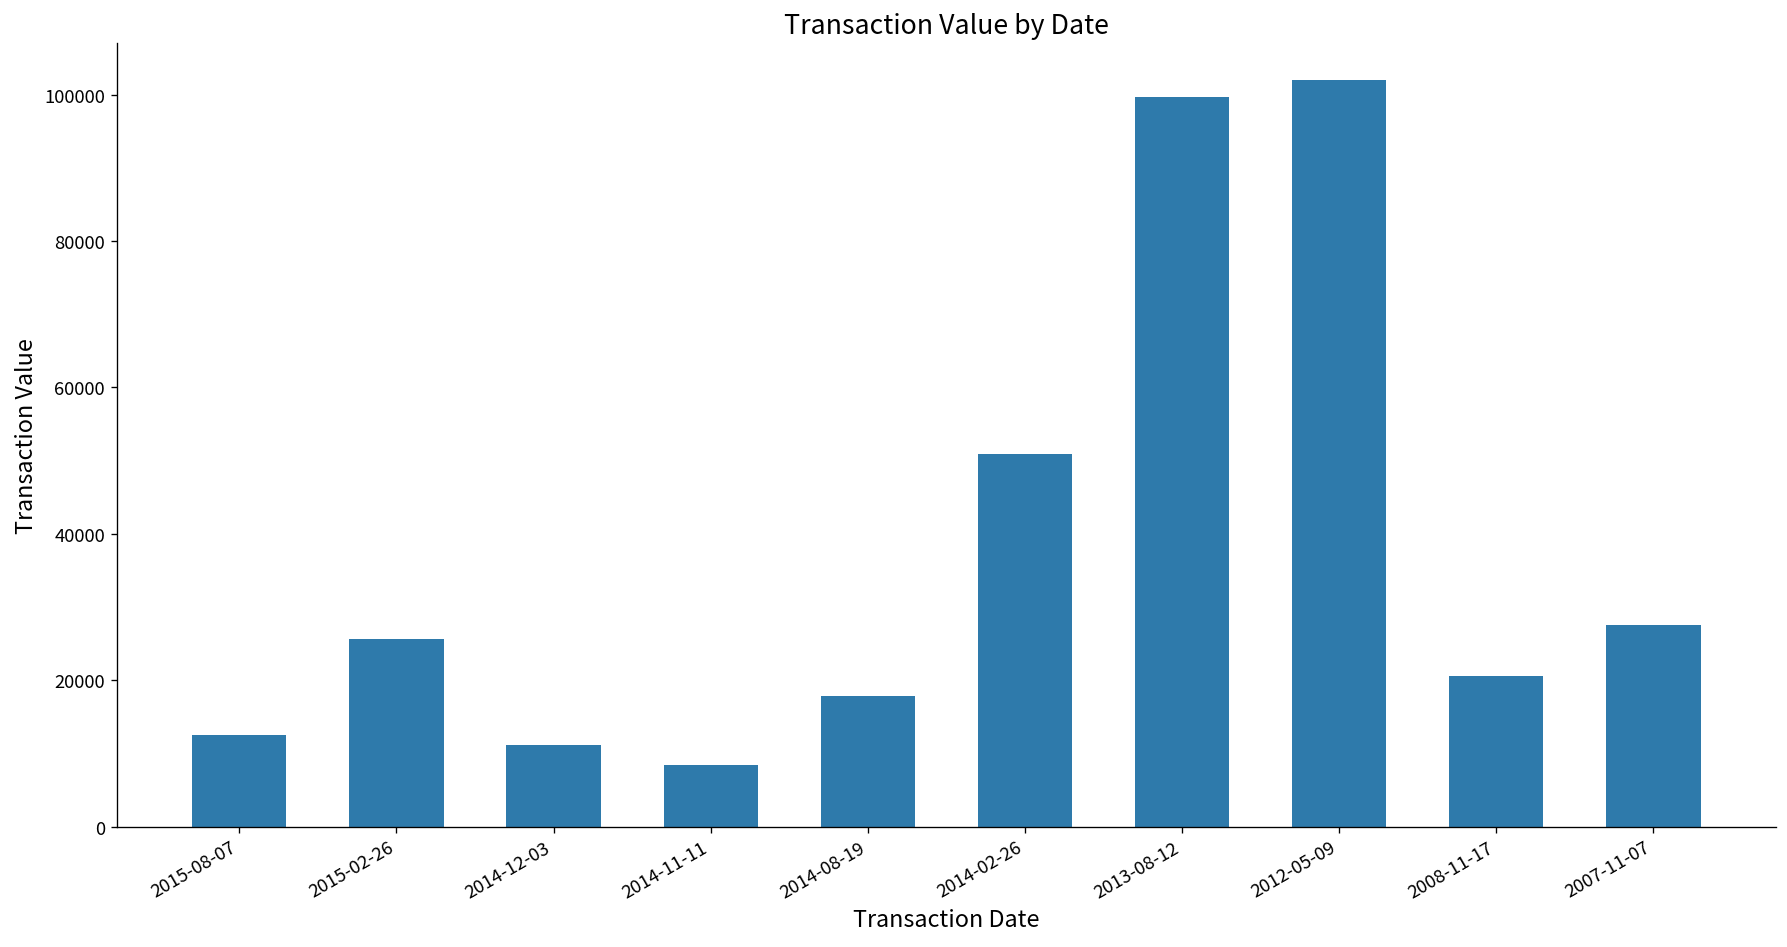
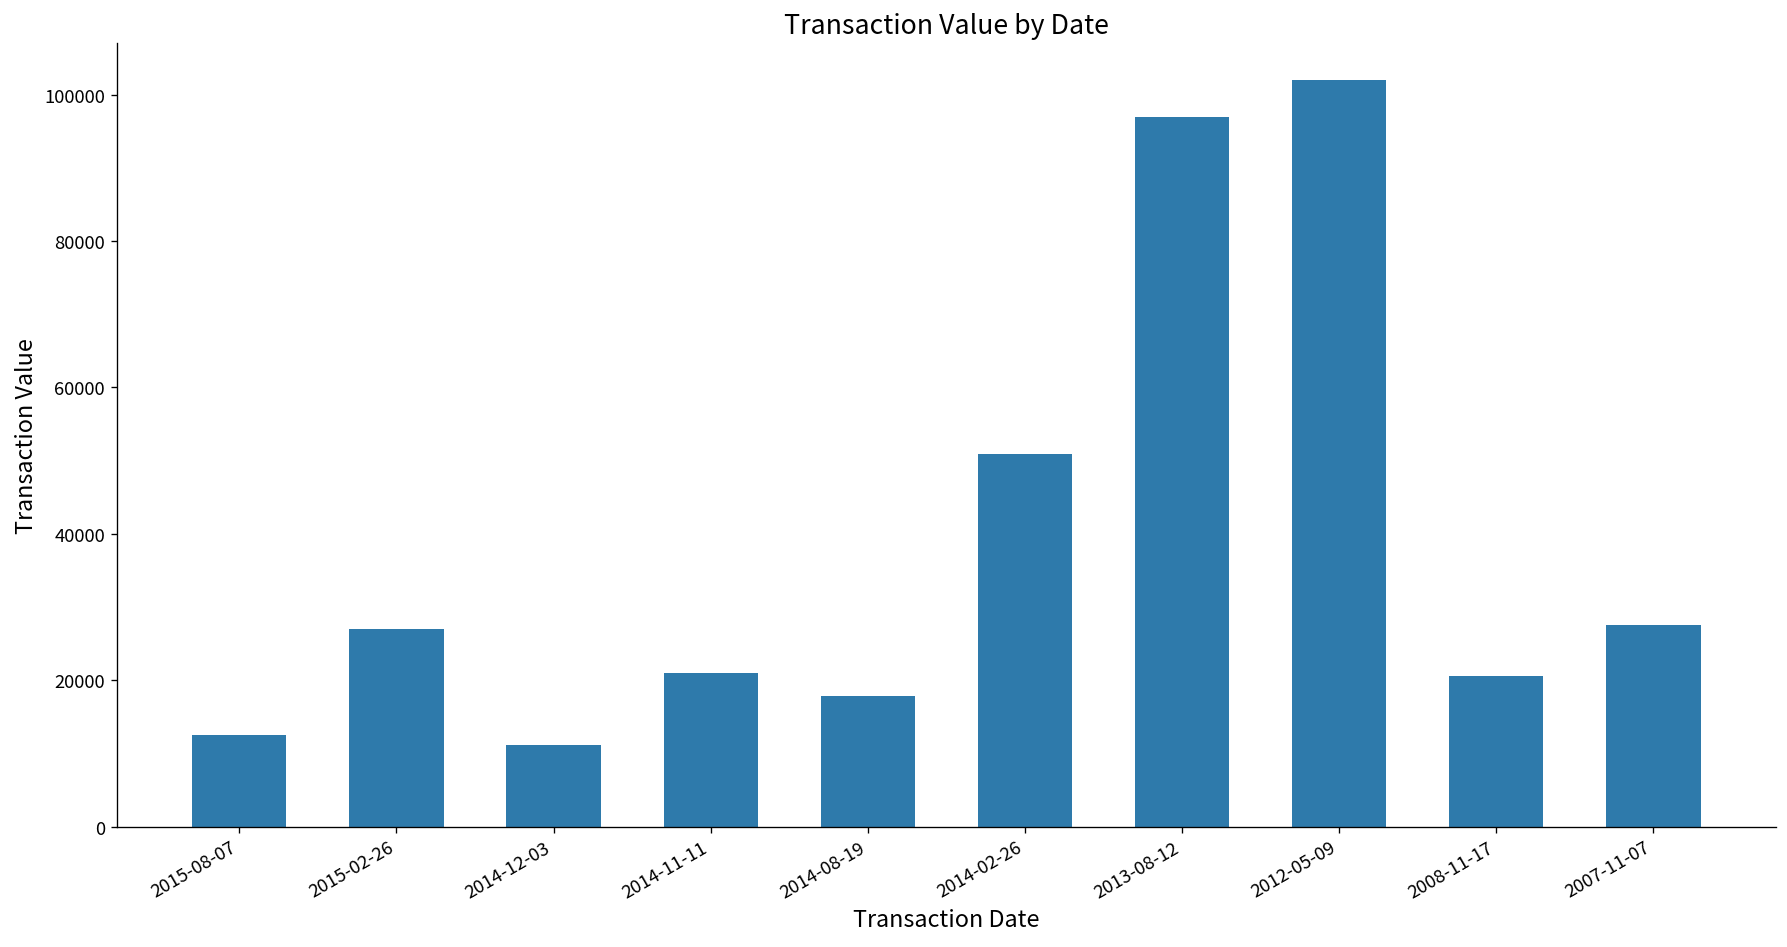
2015-02-26: 26000 -> 27000
2014-11-11: 8000 -> 21000
2013-08-12: 100000 -> 97000
